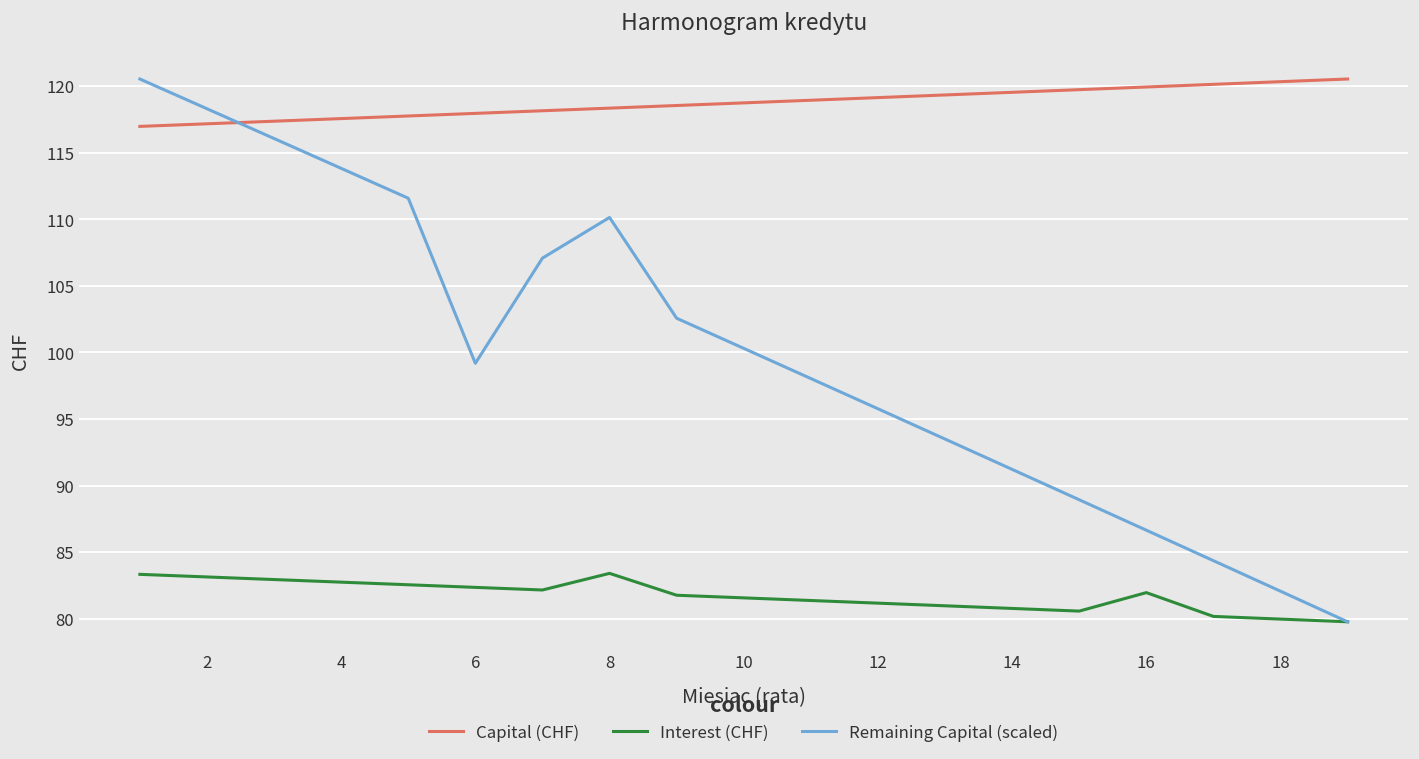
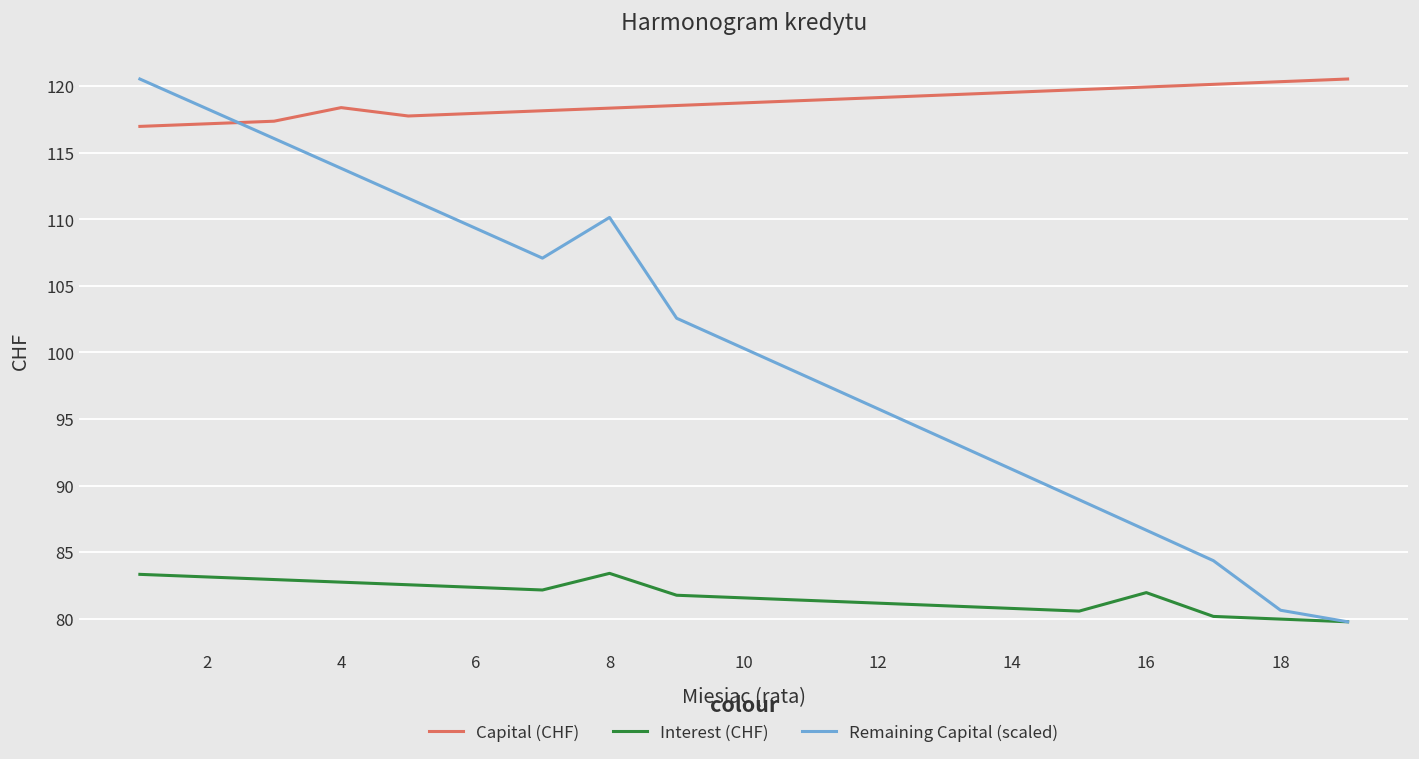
Capital (CHF), 4: 117.6 -> 118.4
Remaining Capital (scaled), 6: 99.2 -> 109.3
Remaining Capital (scaled), 18: 82.1 -> 80.6
